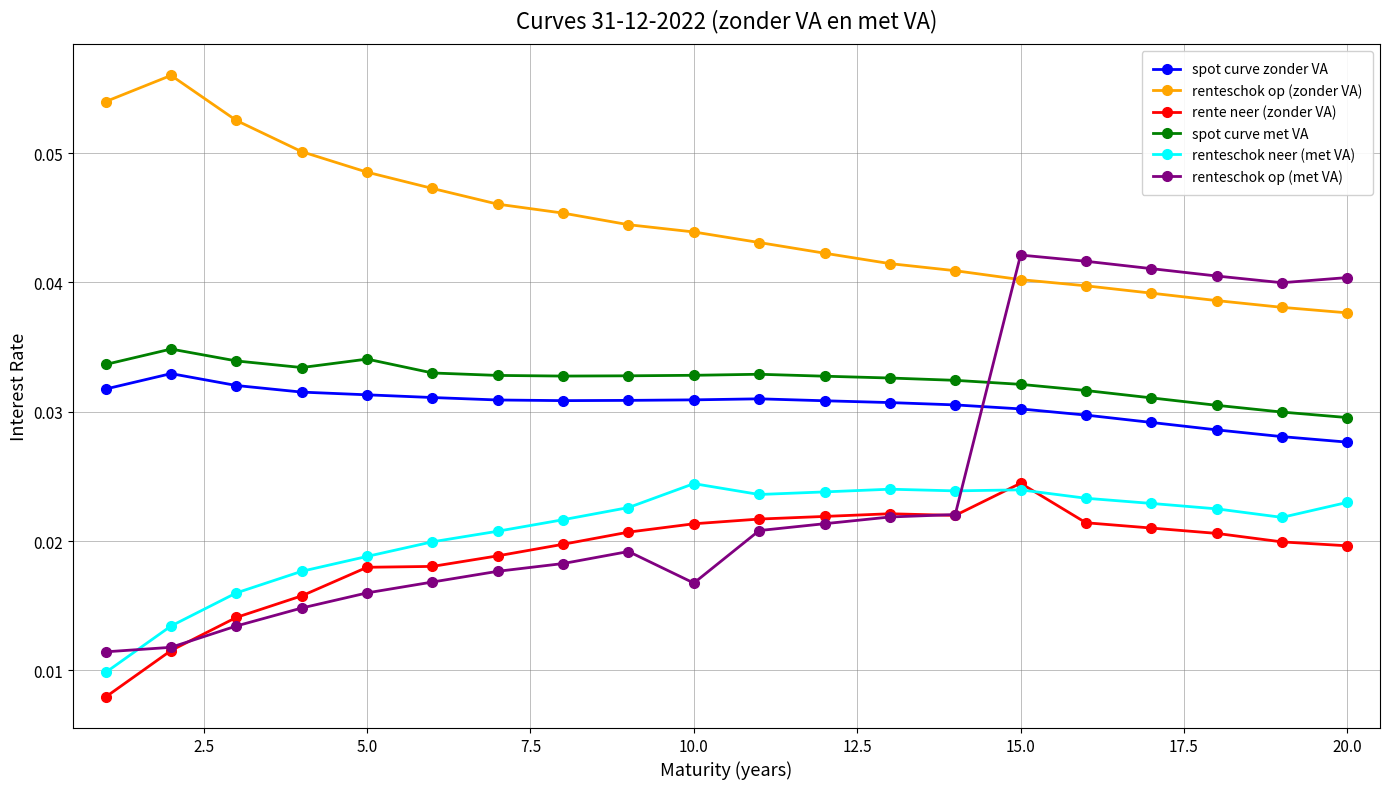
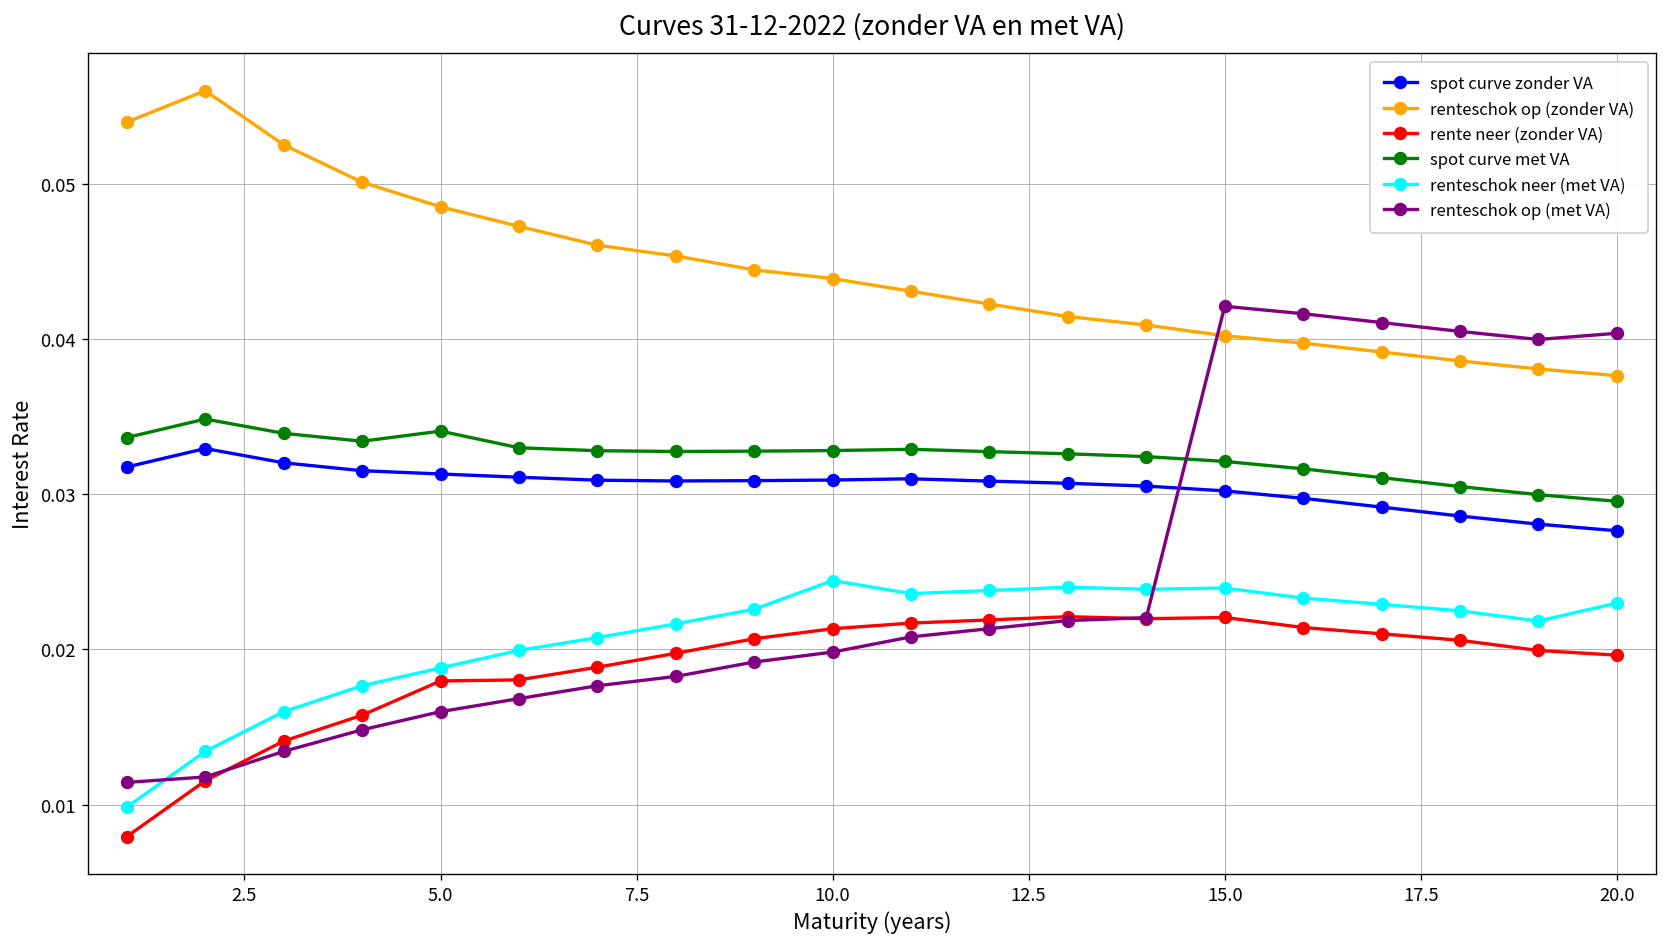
renteschok op (met VA), 10.0: 0.0168 -> 0.0198
rente neer (zonder VA), 15.0: 0.0245 -> 0.0221
